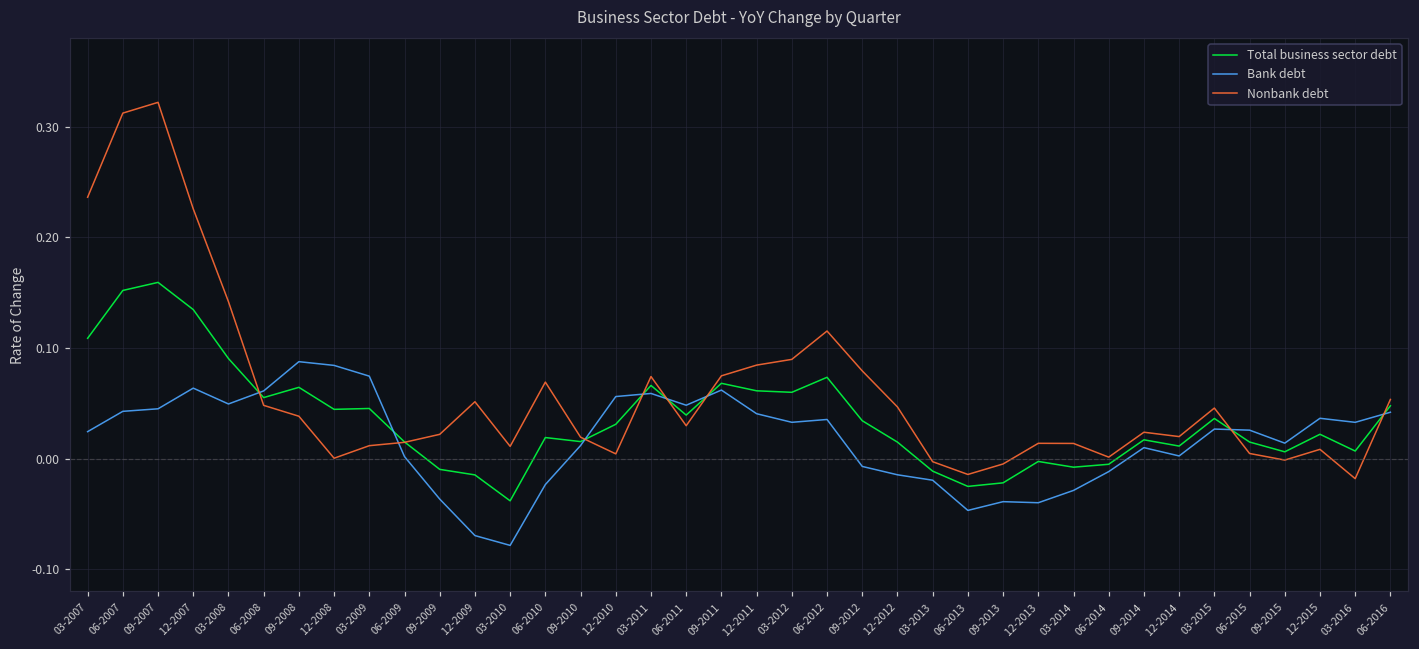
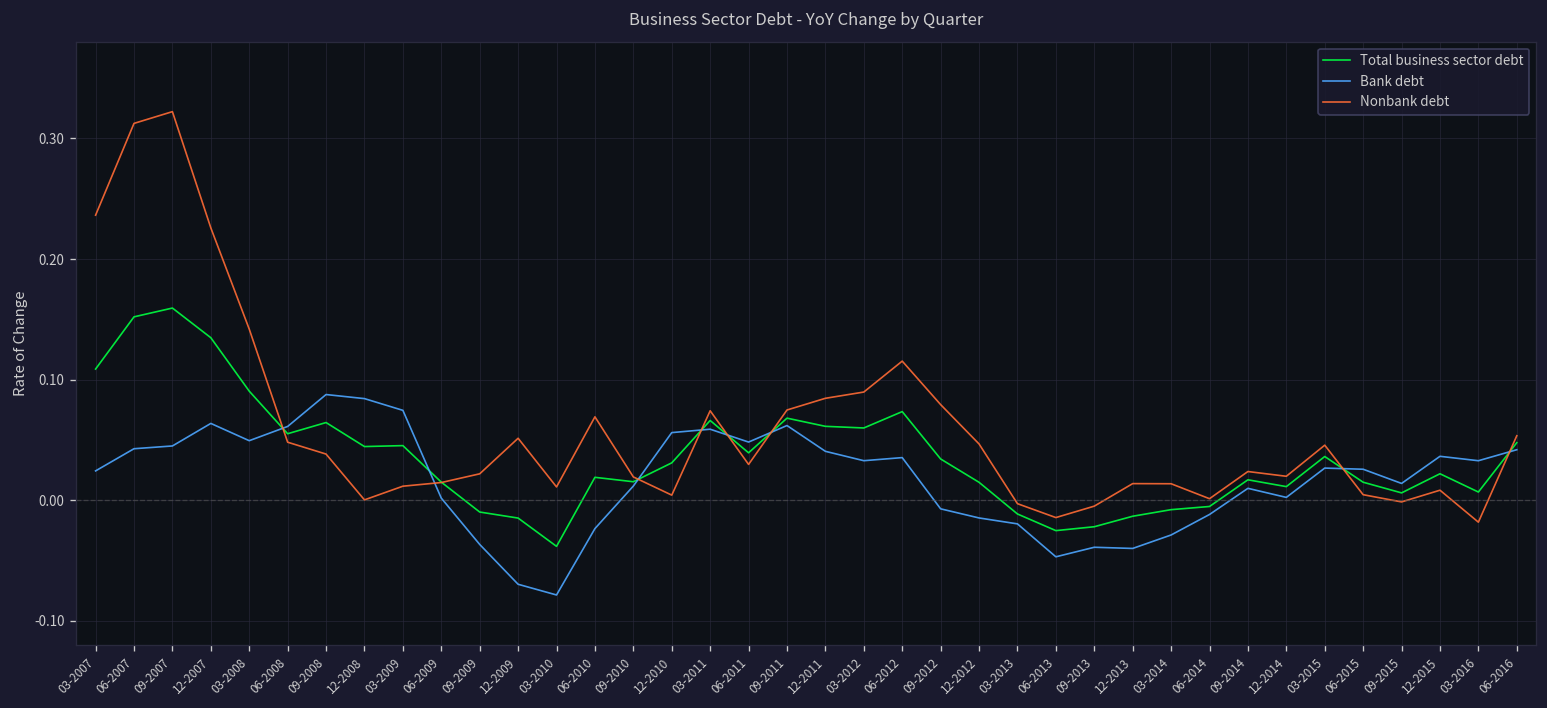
Total business sector debt, 12-2013: -0.003 -> -0.013
